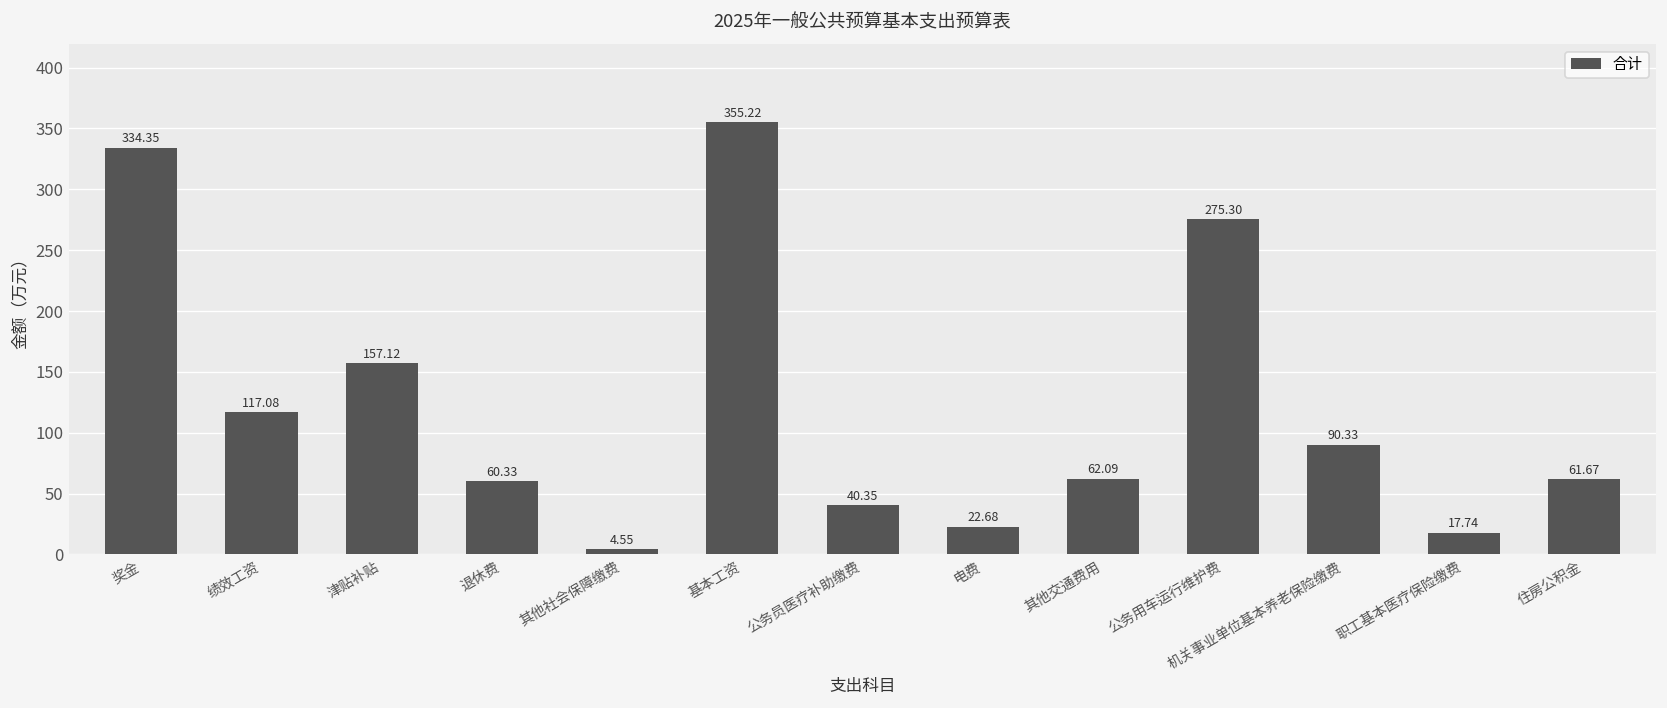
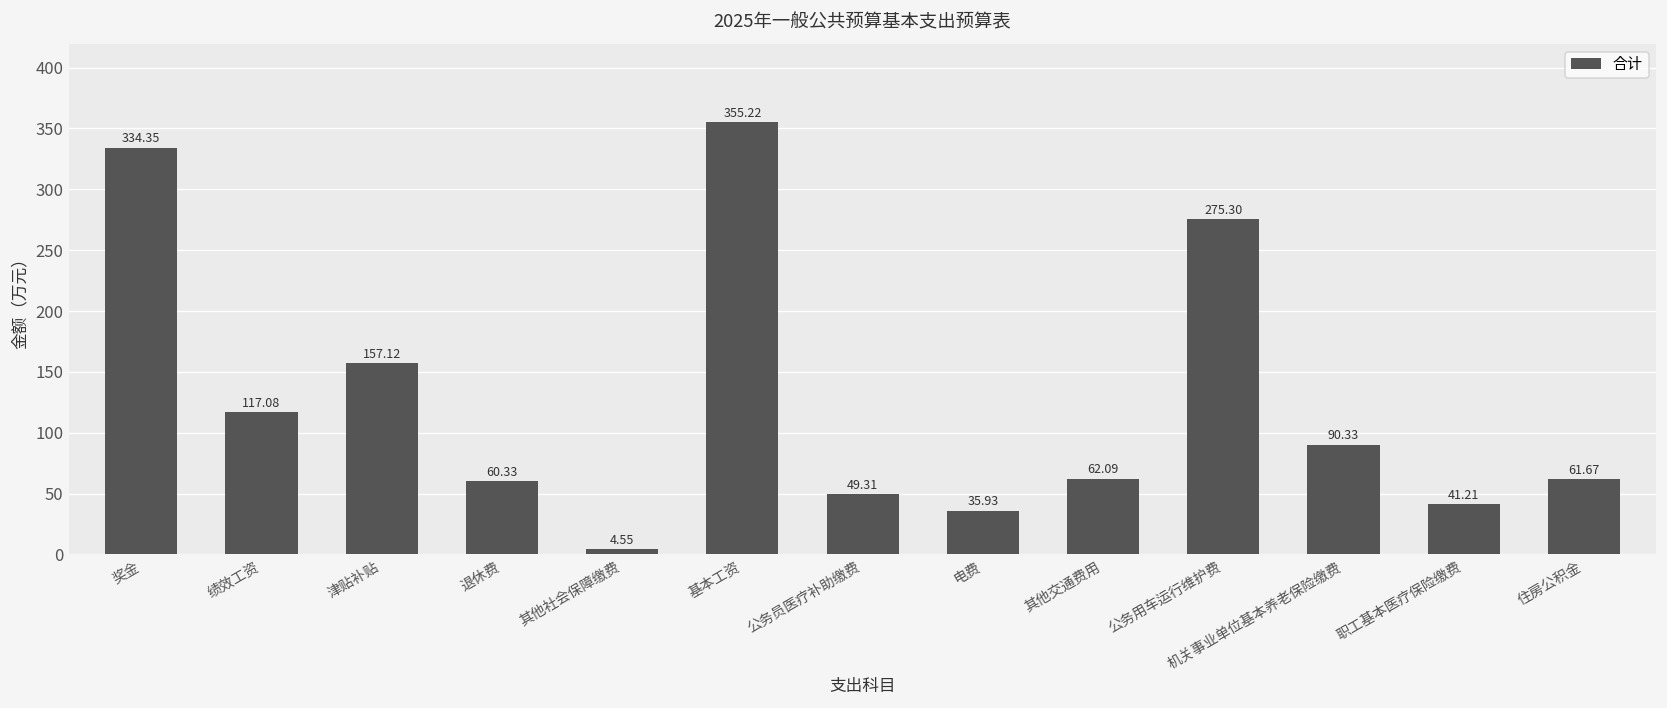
公务员医疗补助缴费: 40.35 -> 49.31
电费: 22.68 -> 35.93
职工基本医疗保险缴费: 17.74 -> 41.21
